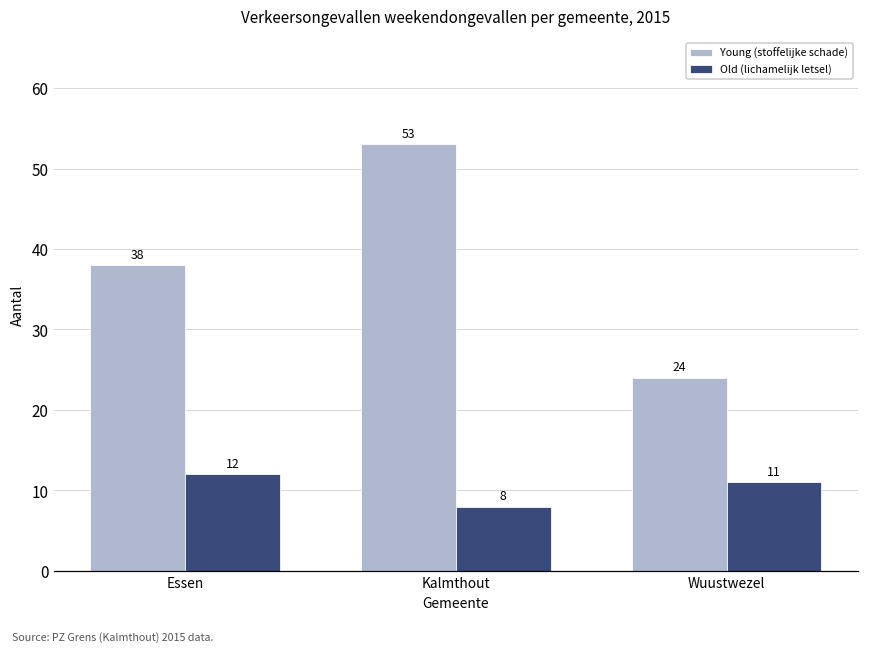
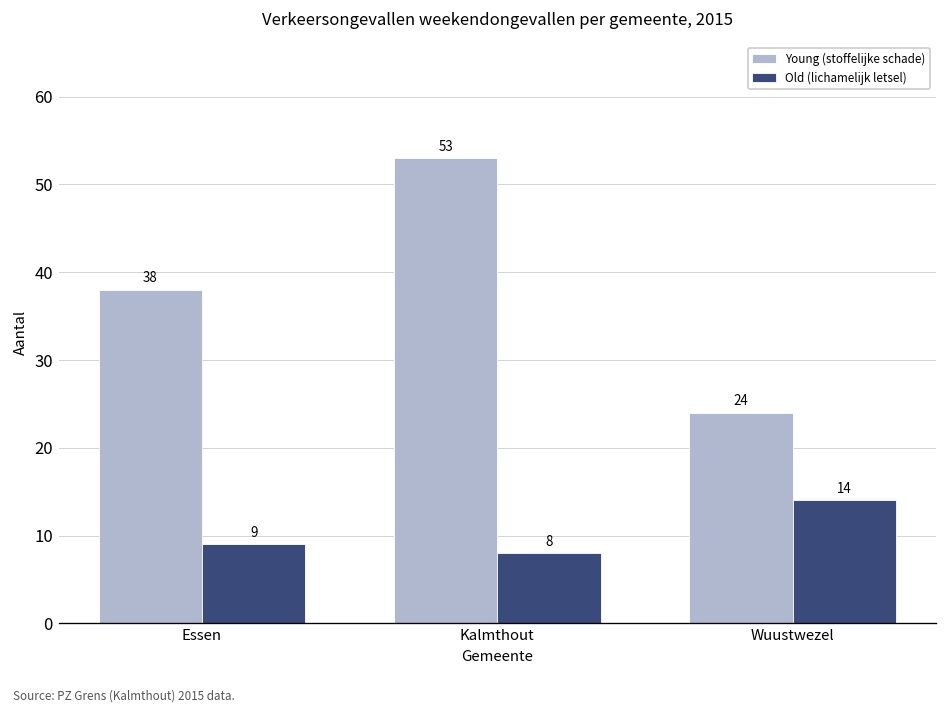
Old (lichamelijk letsel), Essen: 12 -> 9
Old (lichamelijk letsel), Wuustwezel: 11 -> 14
